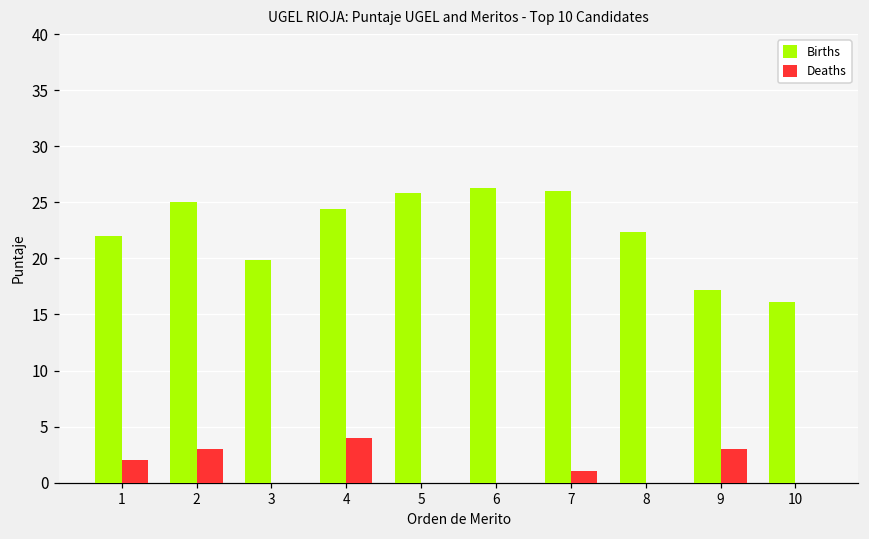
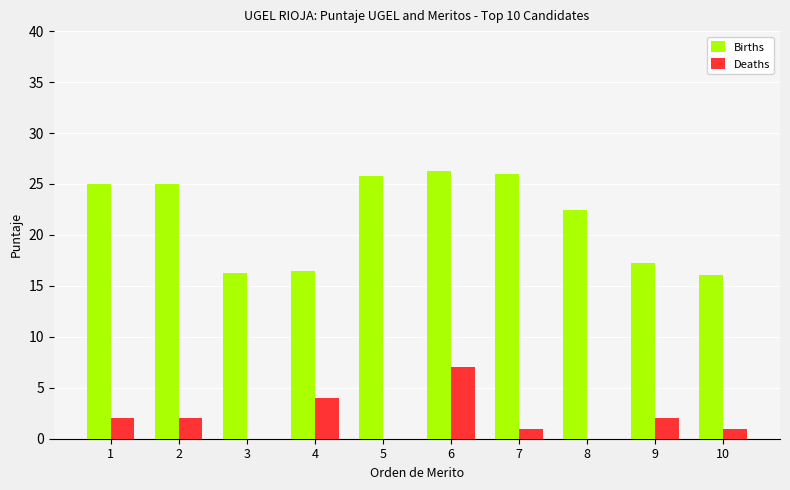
Births, 1: 22 -> 25
Deaths, 2: 3 -> 2
Births, 3: 19.9 -> 16.3
Births, 4: 24.4 -> 16.5
Deaths, 6: 0 -> 7
Deaths, 9: 3 -> 2
Deaths, 10: 0 -> 1
